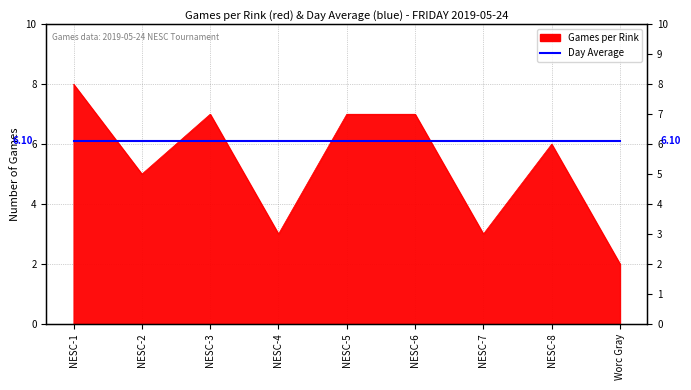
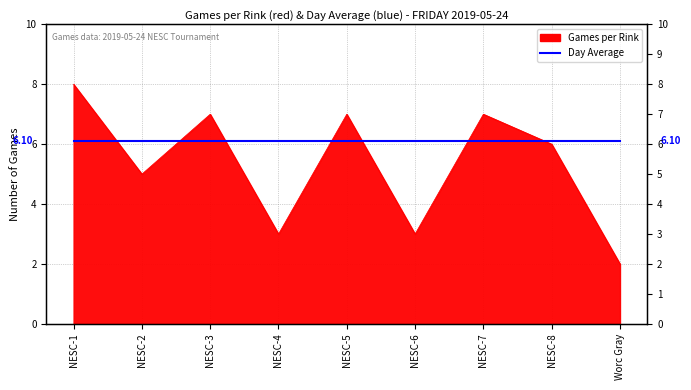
Games per Rink, NESC-6: 7 -> 3
Games per Rink, NESC-7: 3 -> 7
